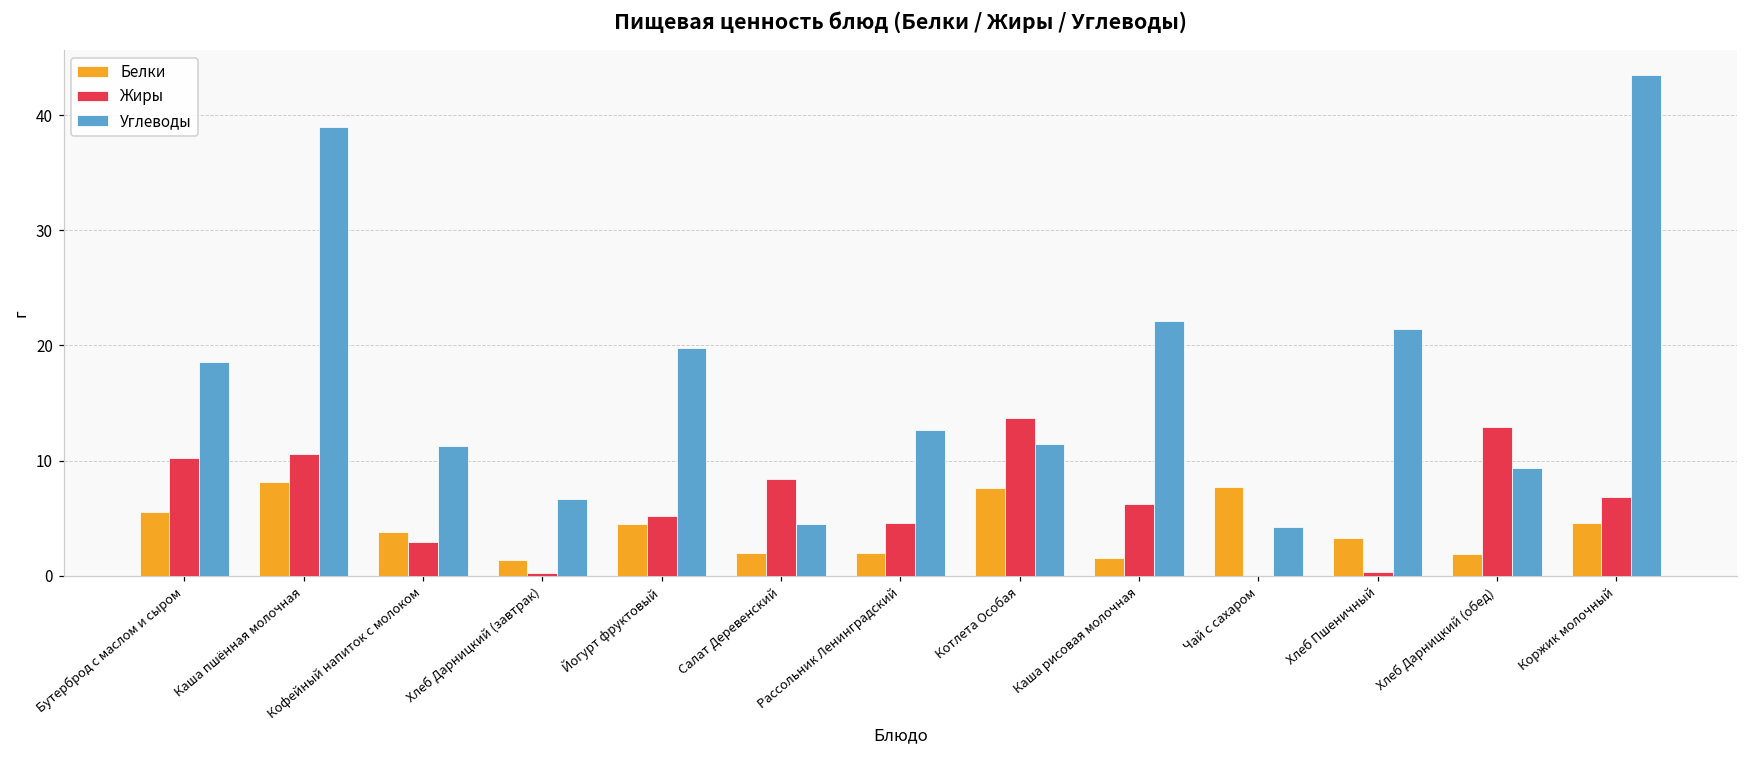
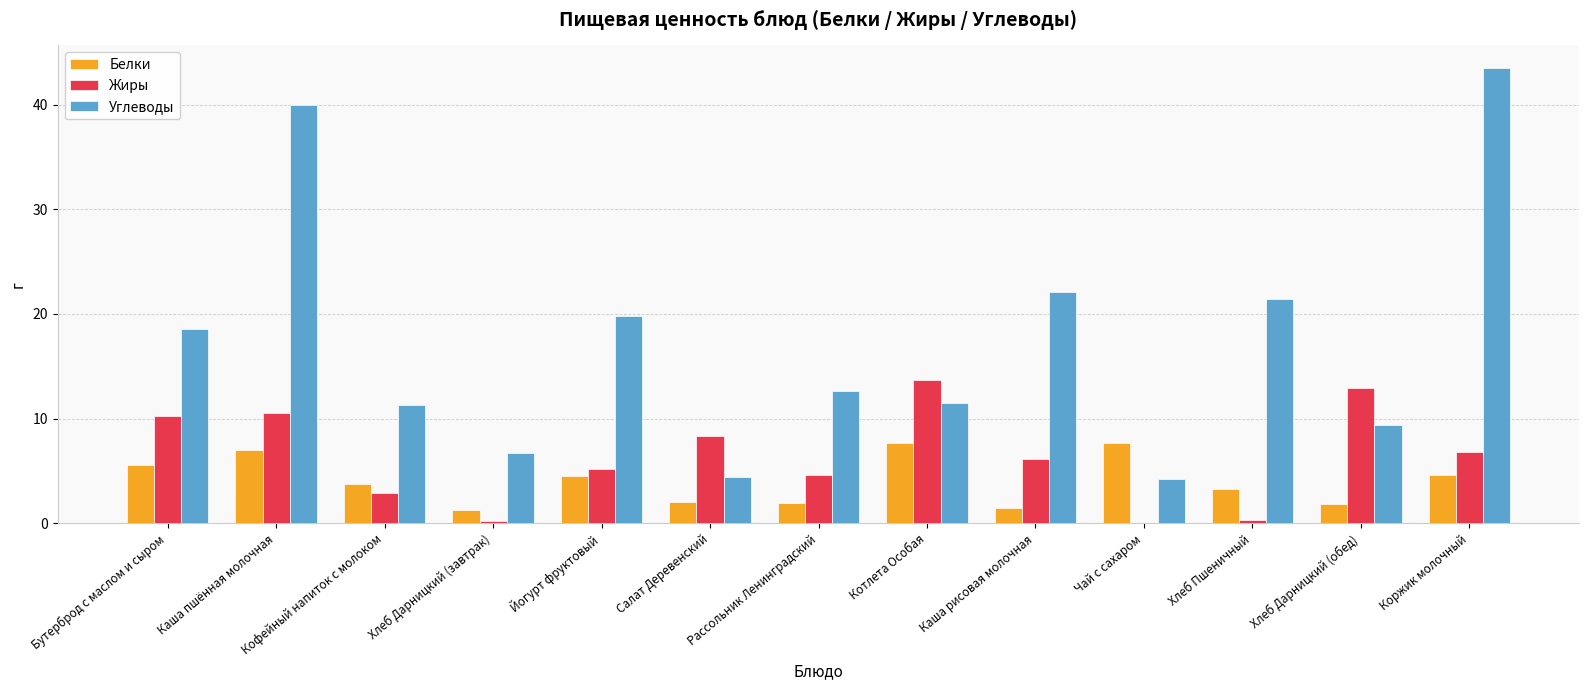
Белки, Каша пшённая молочная: 8.1 -> 7.0
Углеводы, Каша пшённая молочная: 39.0 -> 39.9
